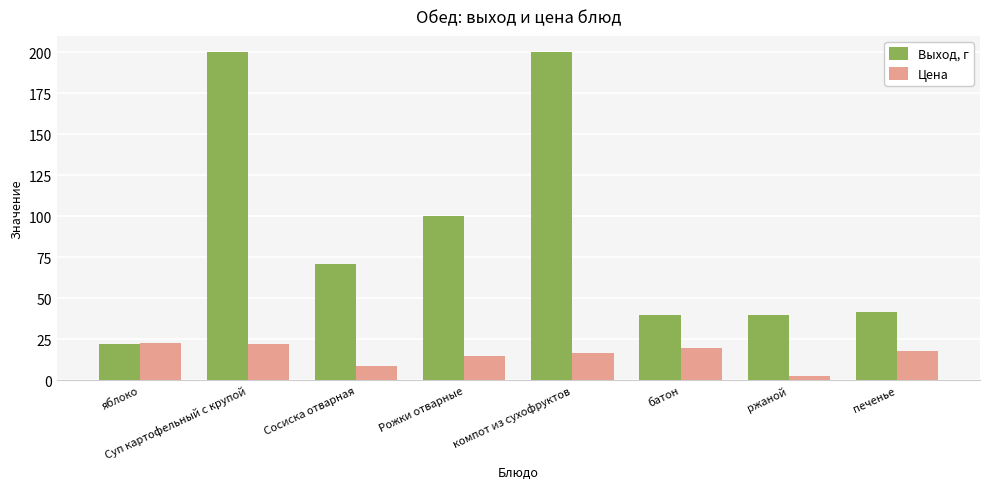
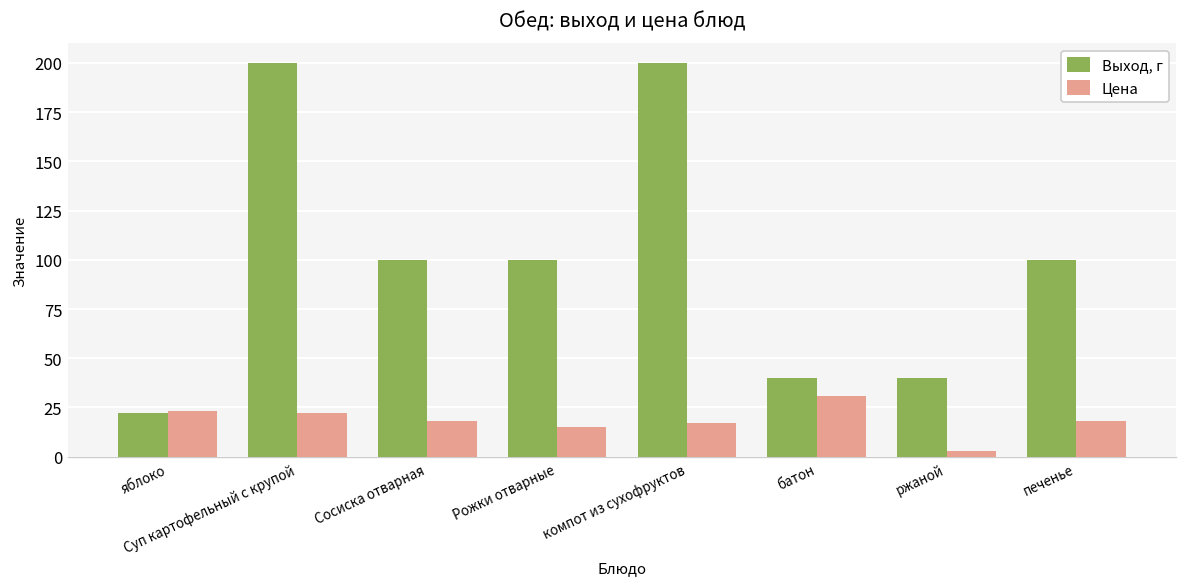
Выход, г, Сосиска отварная: 71 -> 100
Цена, Сосиска отварная: 9 -> 18
Цена, батон: 20 -> 31
Выход, г, печенье: 42 -> 100
